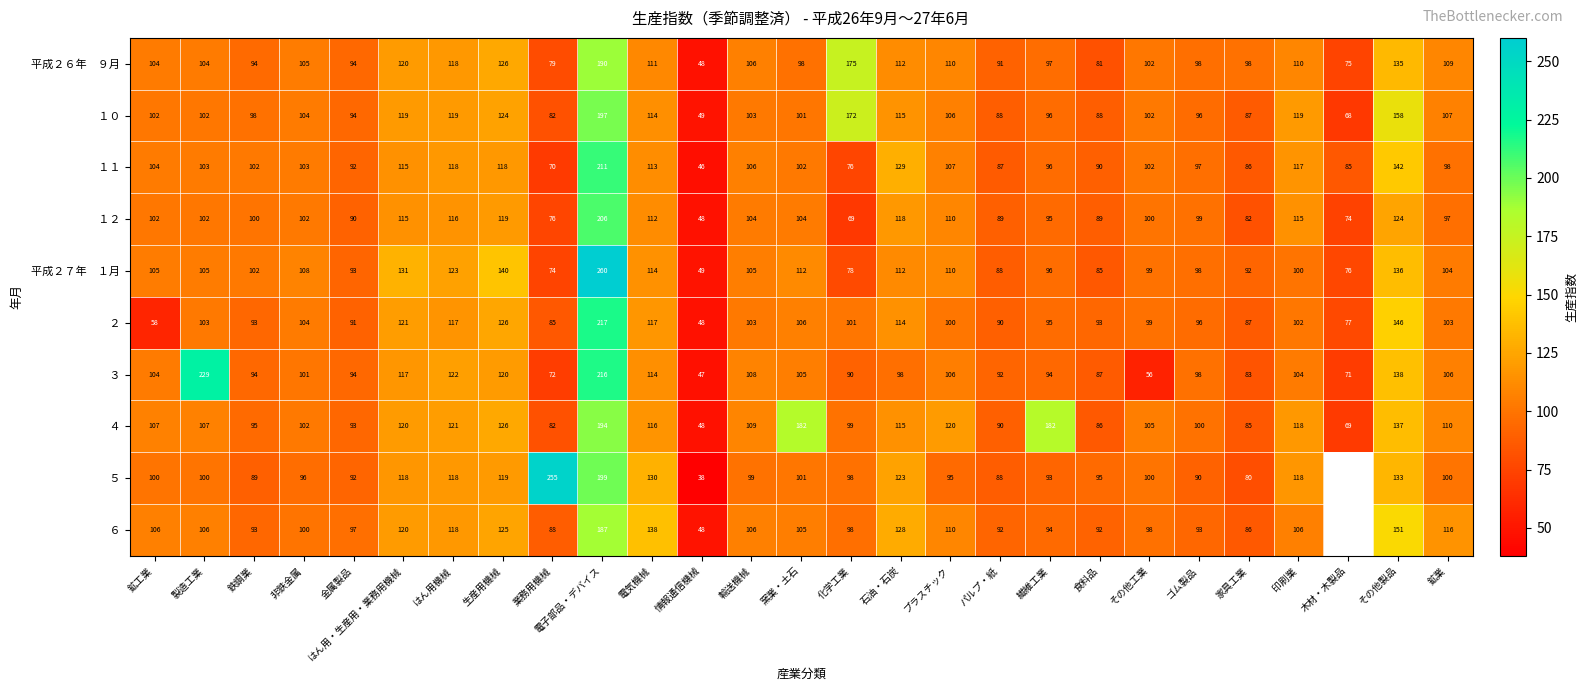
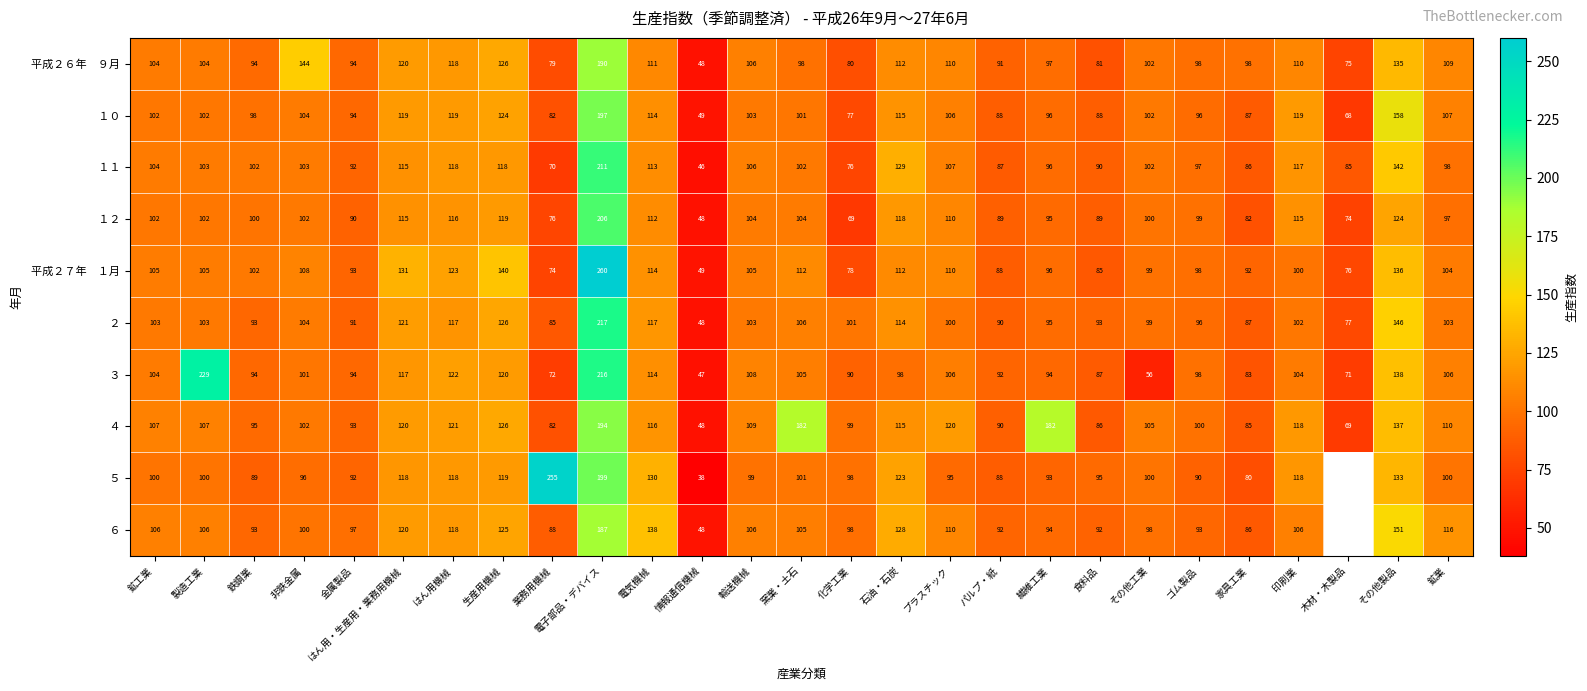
平成２６年 ９月, 非鉄金属: 105 -> 144
平成２６年 ９月, 化学工業: 175 -> 80
１０, 化学工業: 172 -> 77
２, 鉱工業: 58 -> 103
